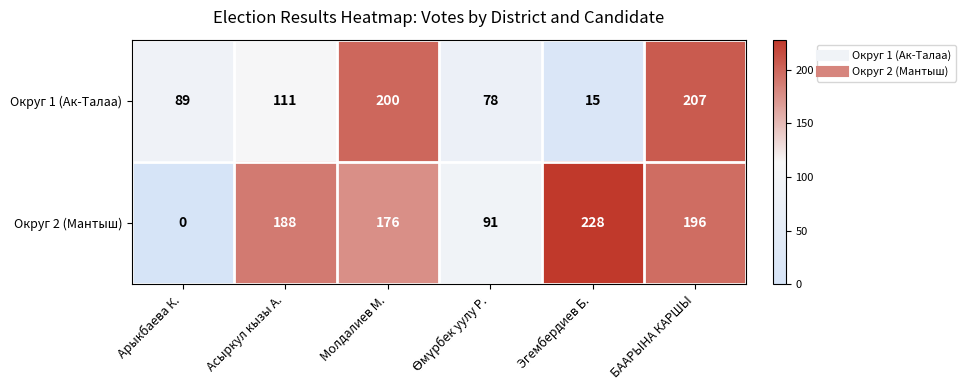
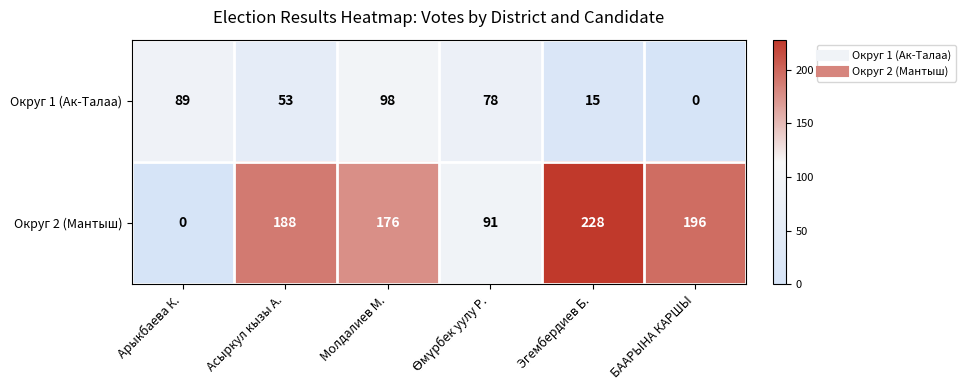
Округ 1 (Ак-Талаа), Асыркул кызы А.: 111 -> 53
Округ 1 (Ак-Талаа), Молдалиев М.: 200 -> 98
Округ 1 (Ак-Талаа), БААРЫНА КАРШЫ: 207 -> 0
